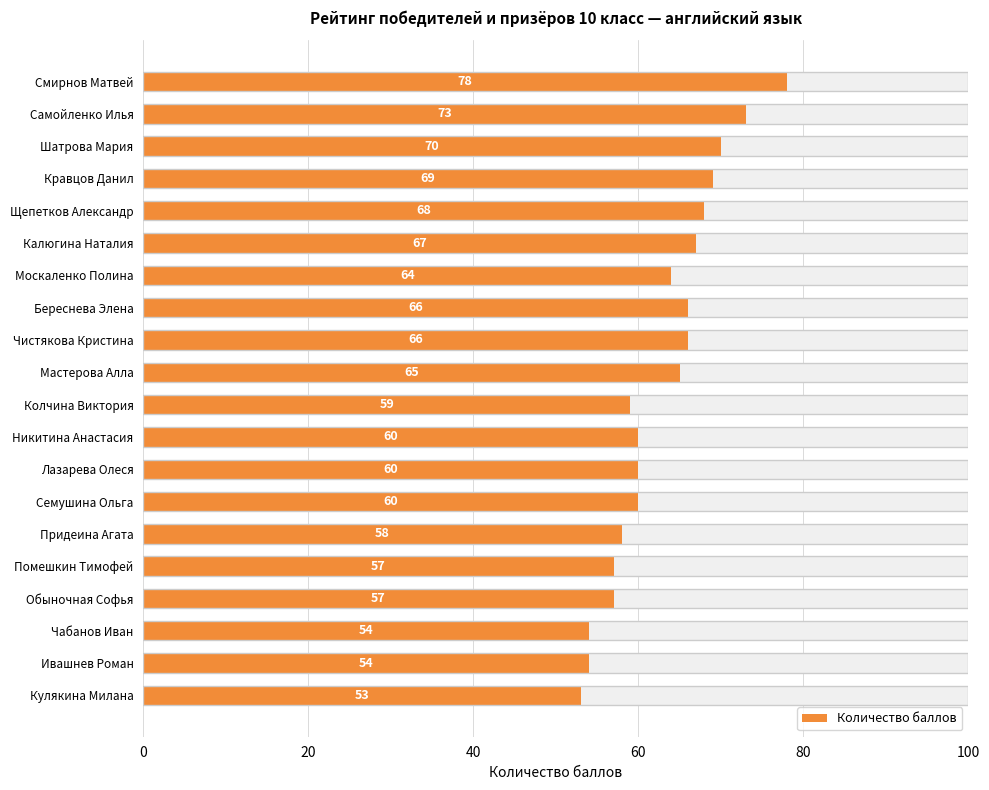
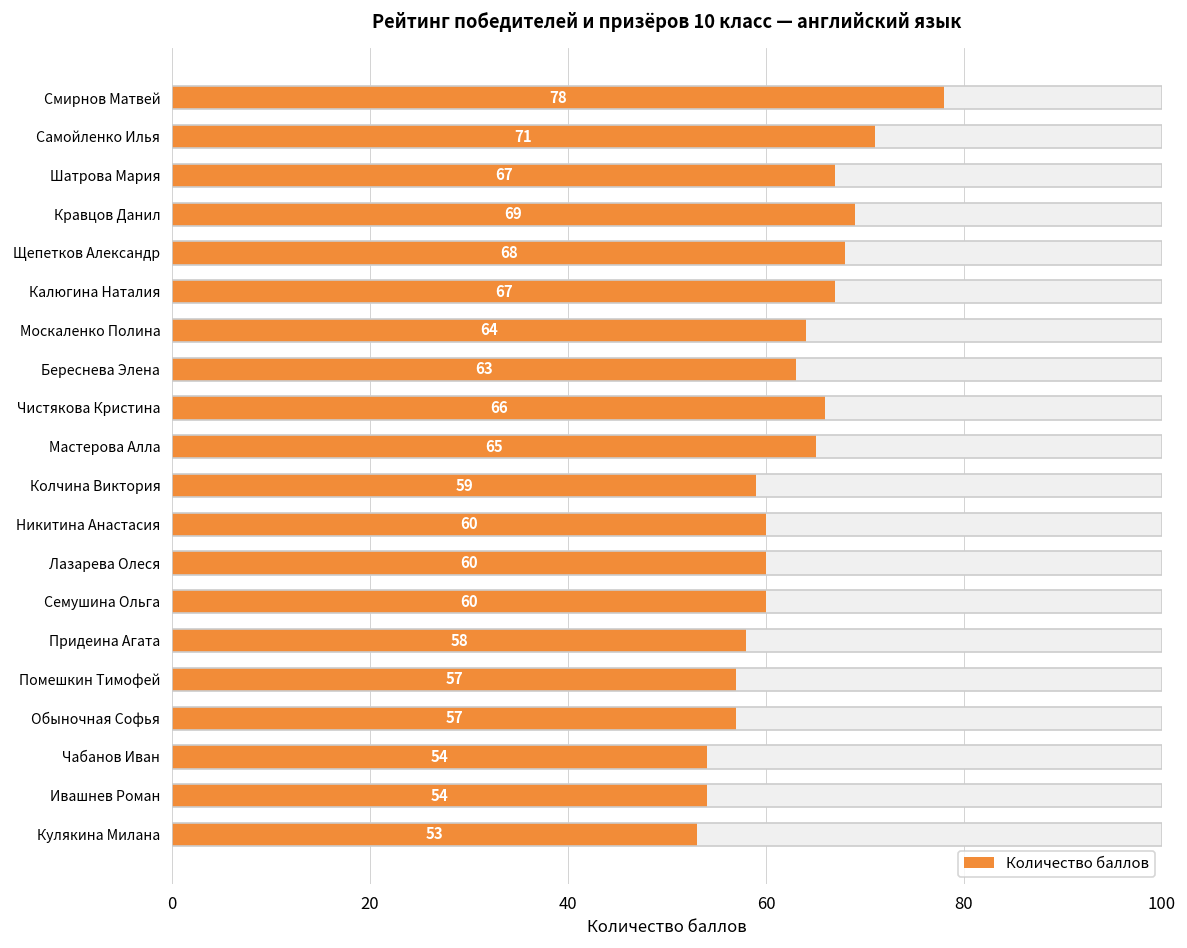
Количество баллов, Самойленко Илья: 73 -> 71
Количество баллов, Шатрова Мария: 70 -> 67
Количество баллов, Береснева Элена: 66 -> 63
